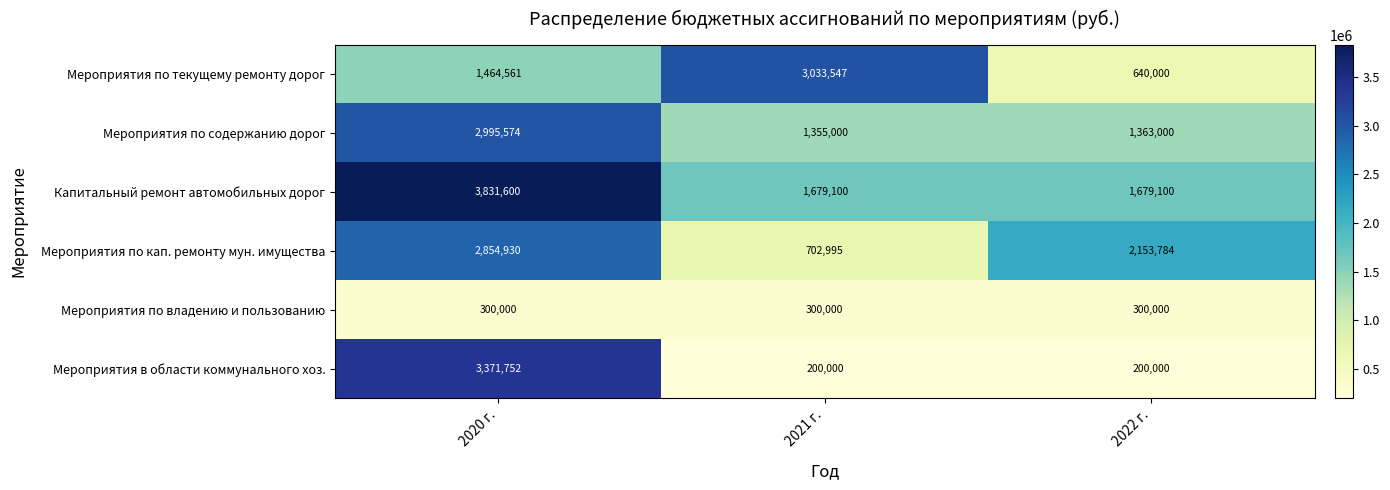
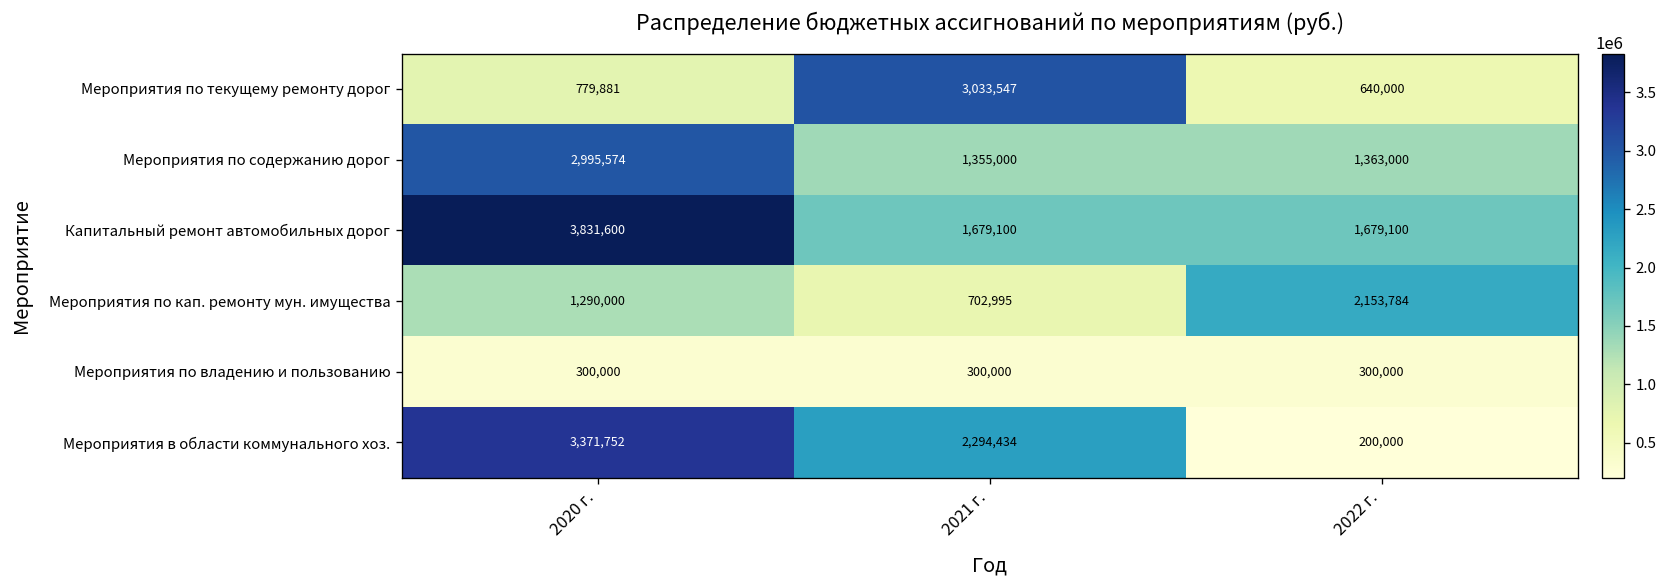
Мероприятия по текущему ремонту дорог, 2020 г.: 1,464,561 -> 779,881
Мероприятия по кап. ремонту мун. имущества, 2020 г.: 2,854,930 -> 1,290,000
Мероприятия в области коммунального хоз., 2021 г.: 200,000 -> 2,294,434
